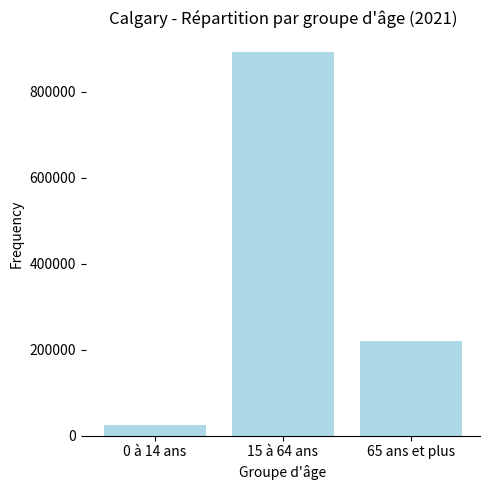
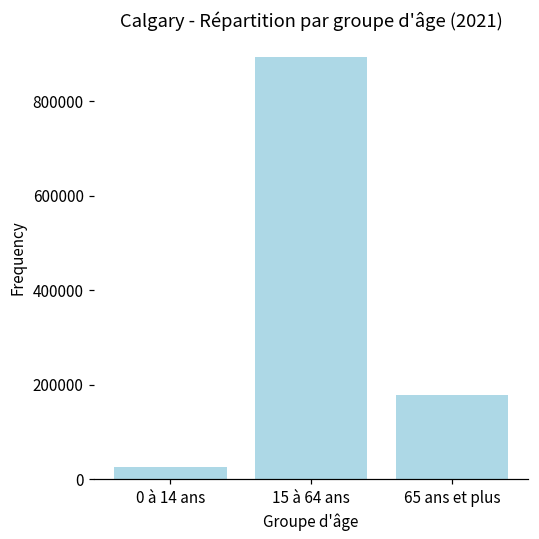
65 ans et plus: 220000 -> 180000
